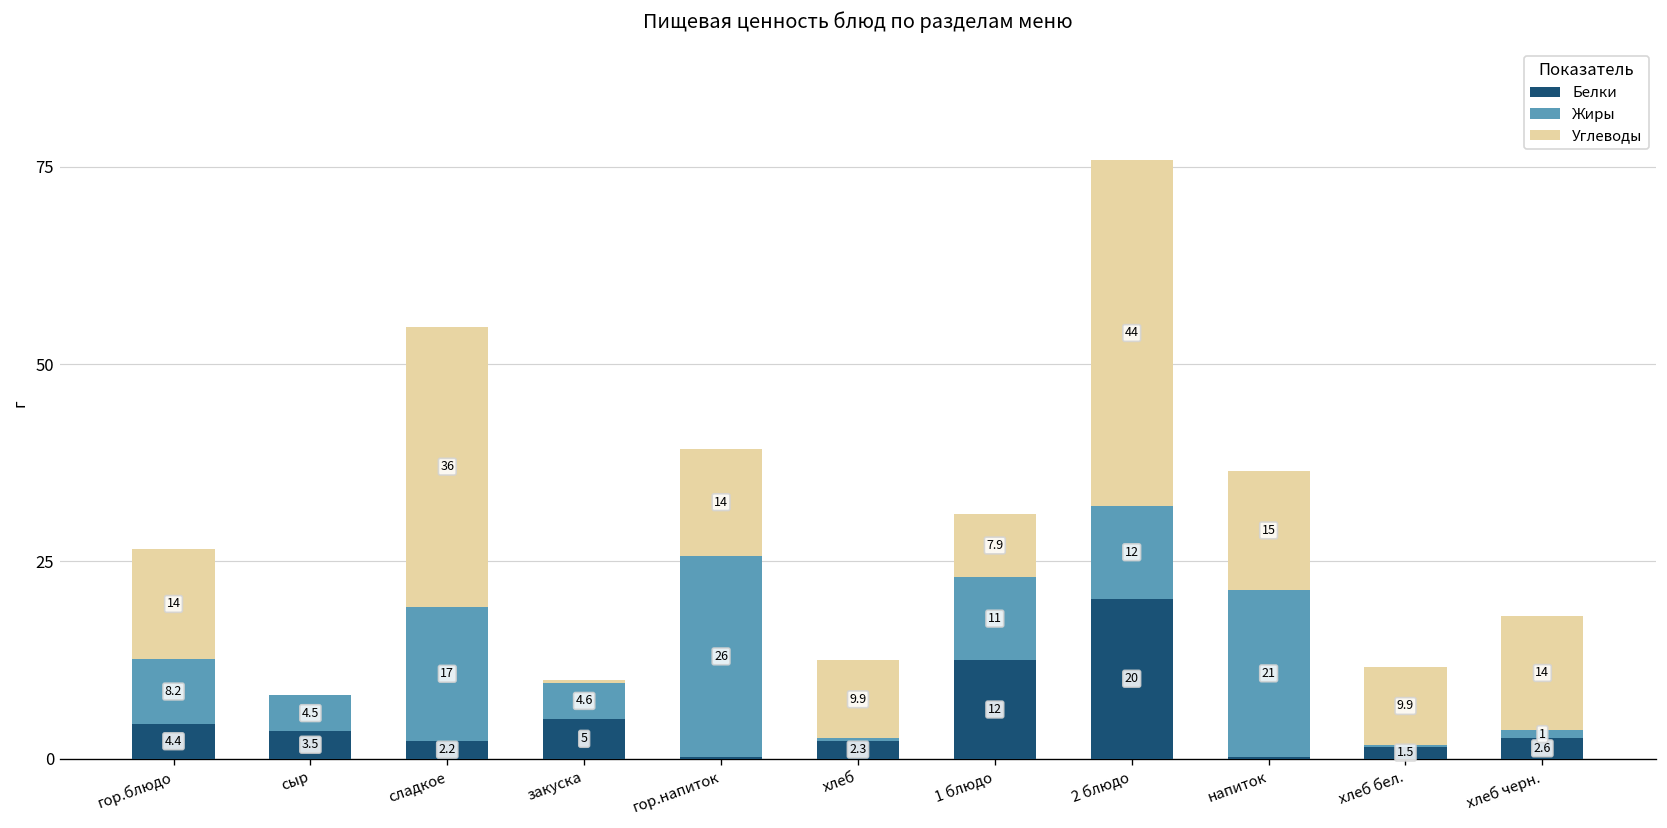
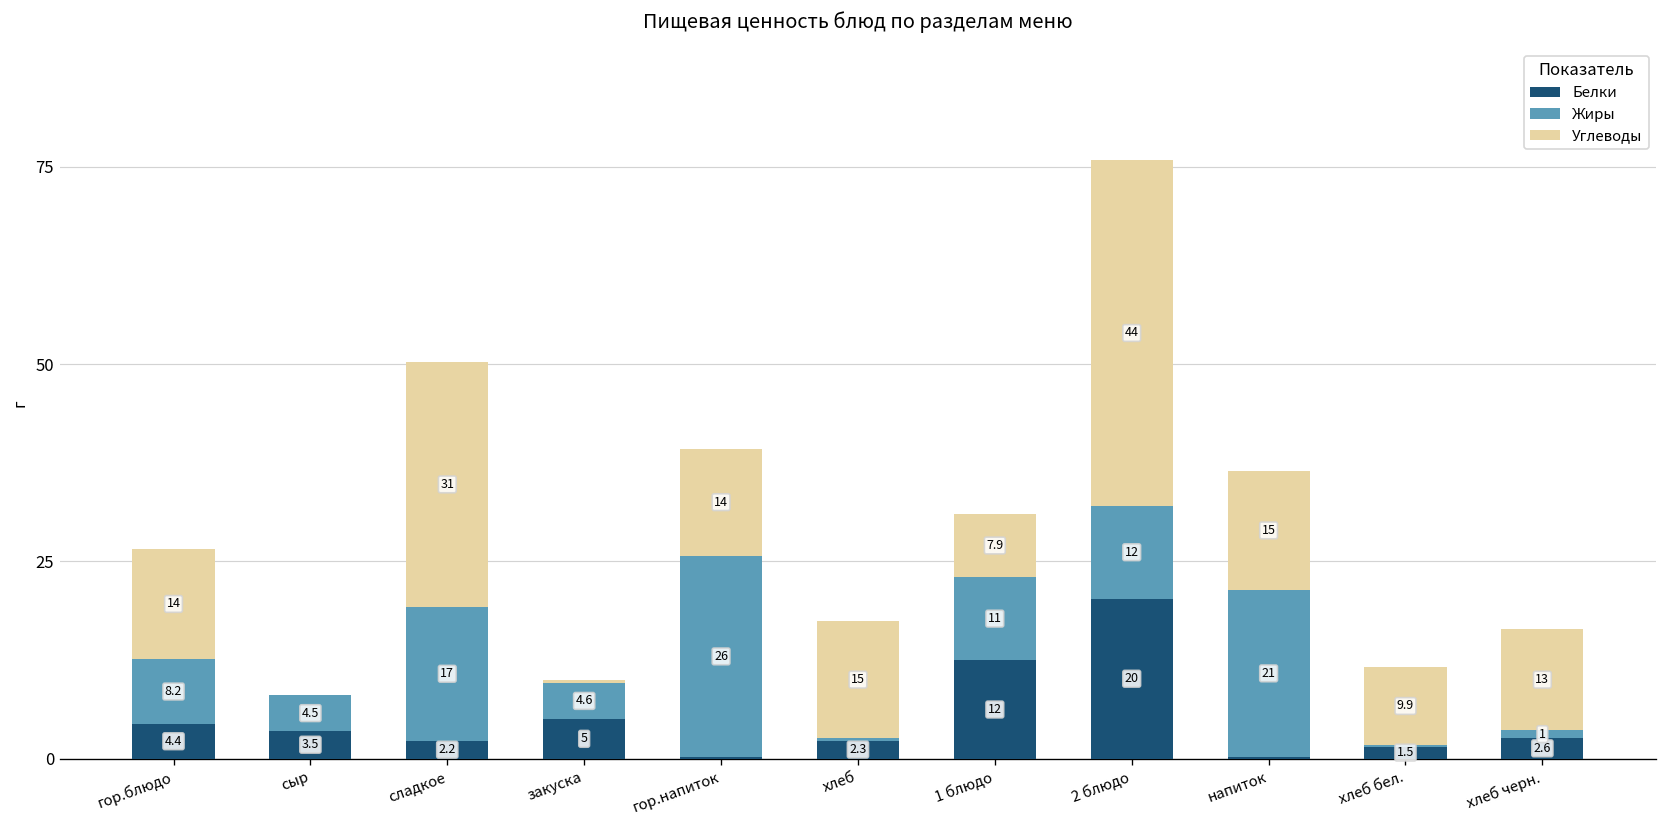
Углеводы, сладкое: 36 -> 31
Углеводы, хлеб: 9.9 -> 15
Углеводы, хлеб черн.: 14 -> 13
